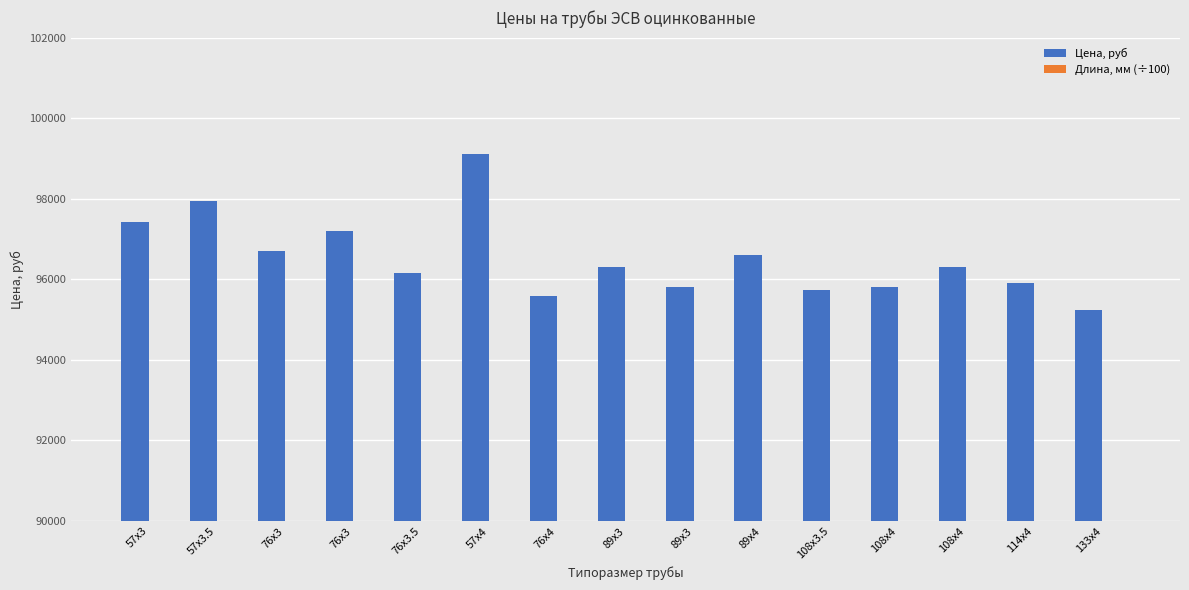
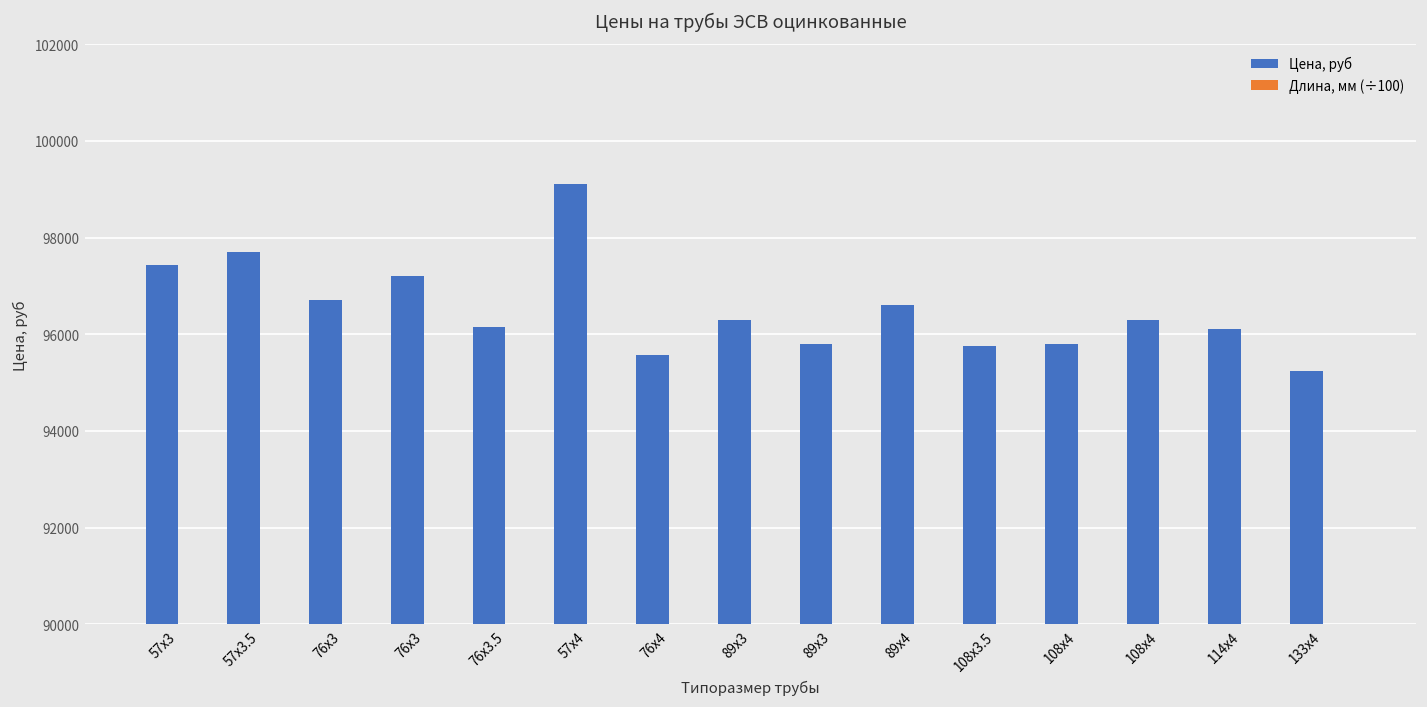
Цена, руб, 57х3.5: 97900 -> 97700
Цена, руб, 114х4: 95900 -> 96100
